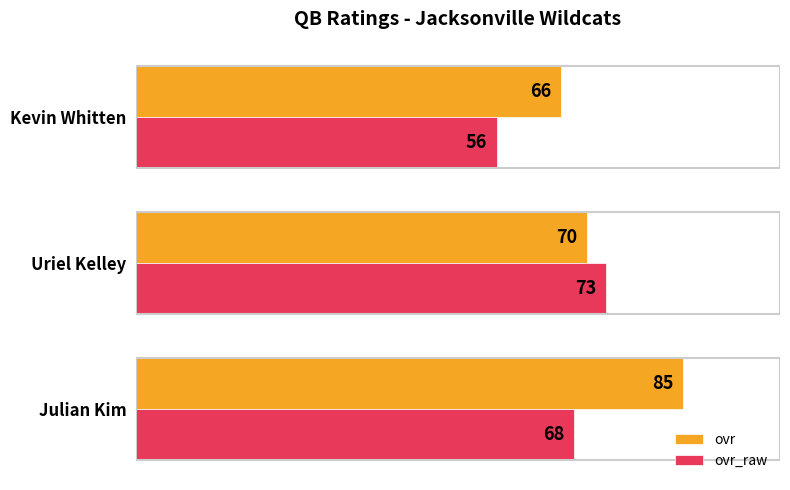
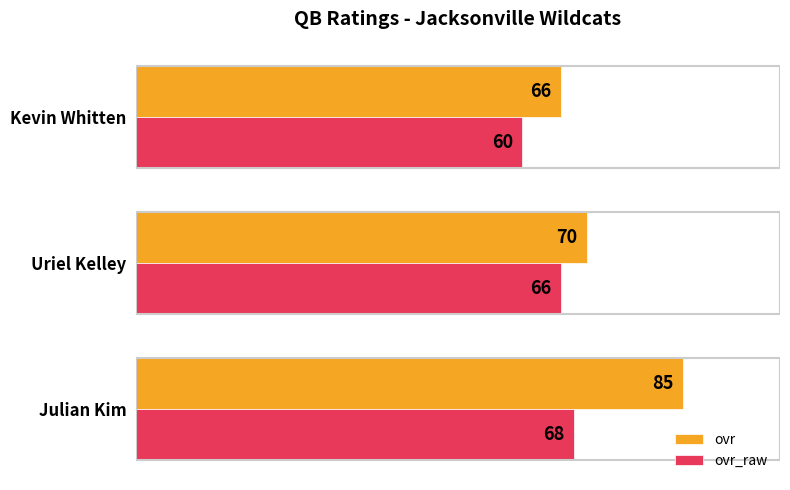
ovr_raw, Kevin Whitten: 56 -> 60
ovr_raw, Uriel Kelley: 73 -> 66
